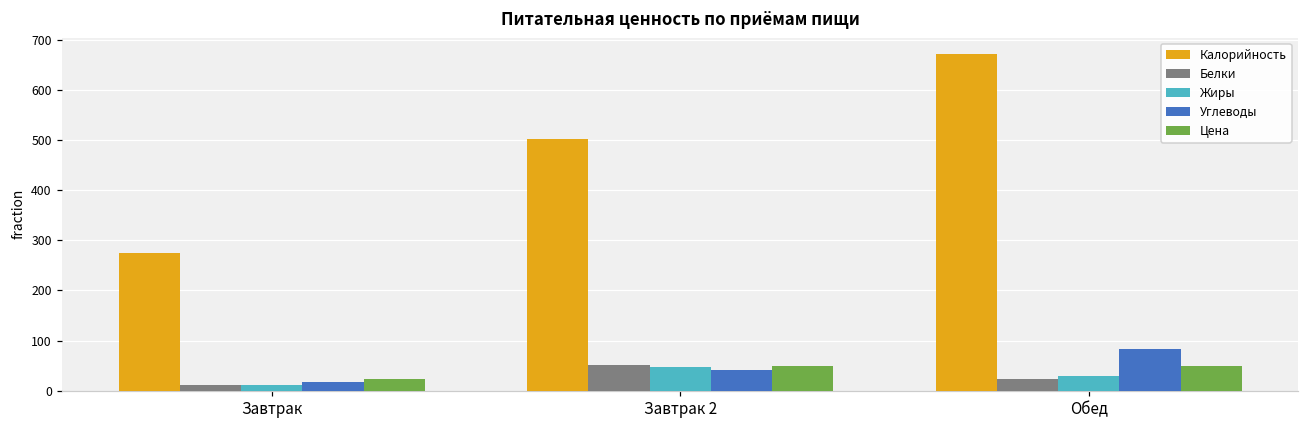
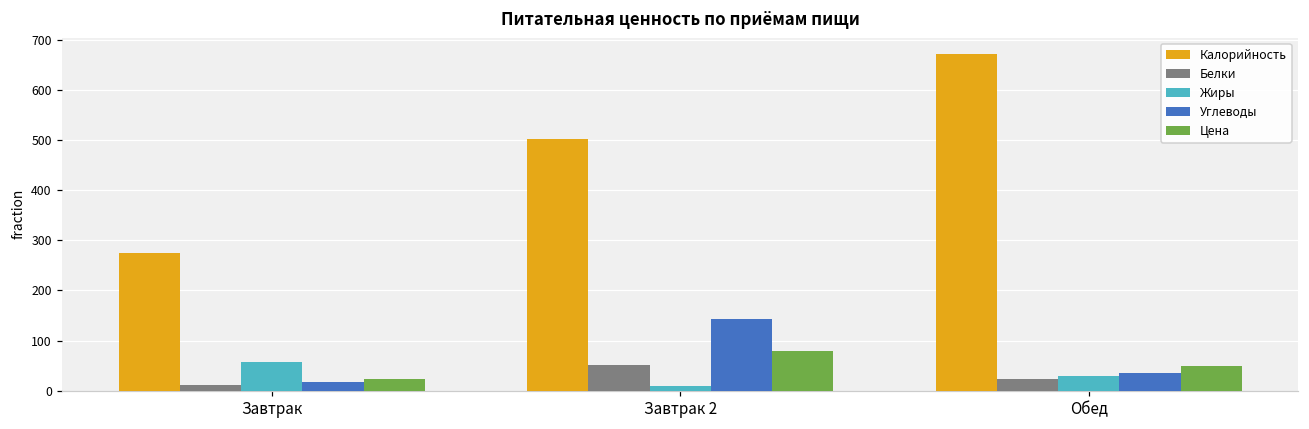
Жиры, Завтрак: 10 -> 60
Жиры, Завтрак 2: 50 -> 10
Углеводы, Завтрак 2: 40 -> 140
Цена, Завтрак 2: 50 -> 80
Углеводы, Обед: 80 -> 40
